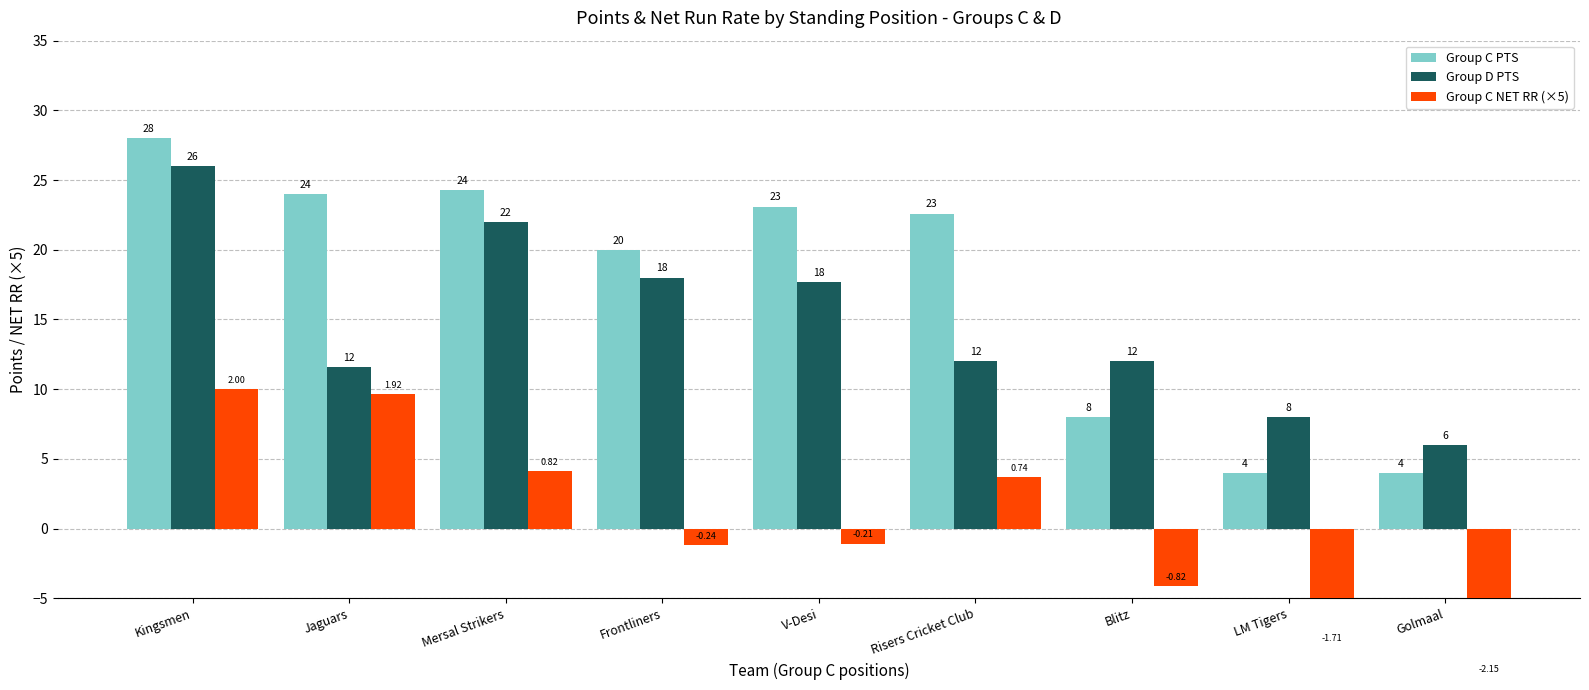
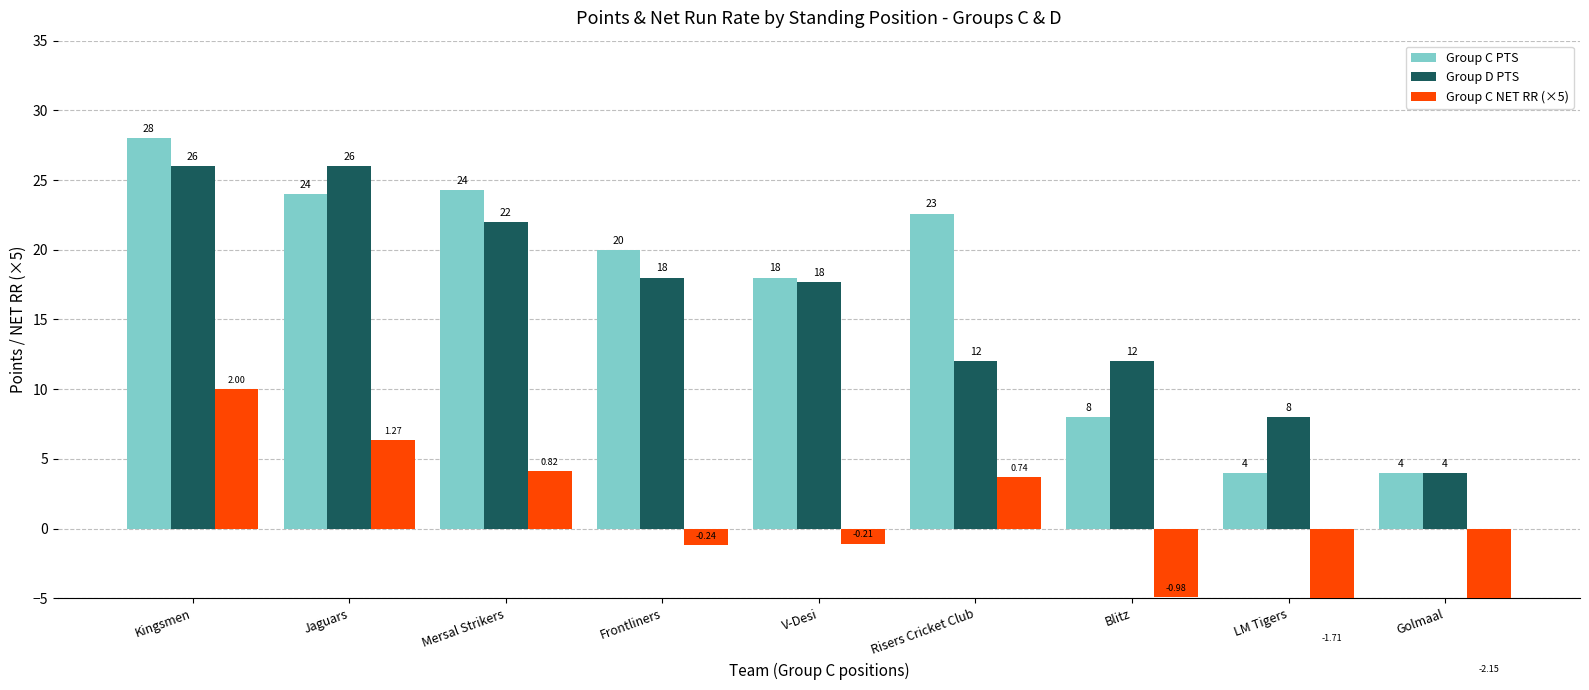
Group D PTS, Jaguars: 12 -> 26
Group C NET RR (×5), Jaguars: 1.92 -> 1.27
Group C PTS, V-Desi: 23 -> 18
Group C NET RR (×5), Blitz: -0.82 -> -0.98
Group D PTS, Golmaal: 6 -> 4
